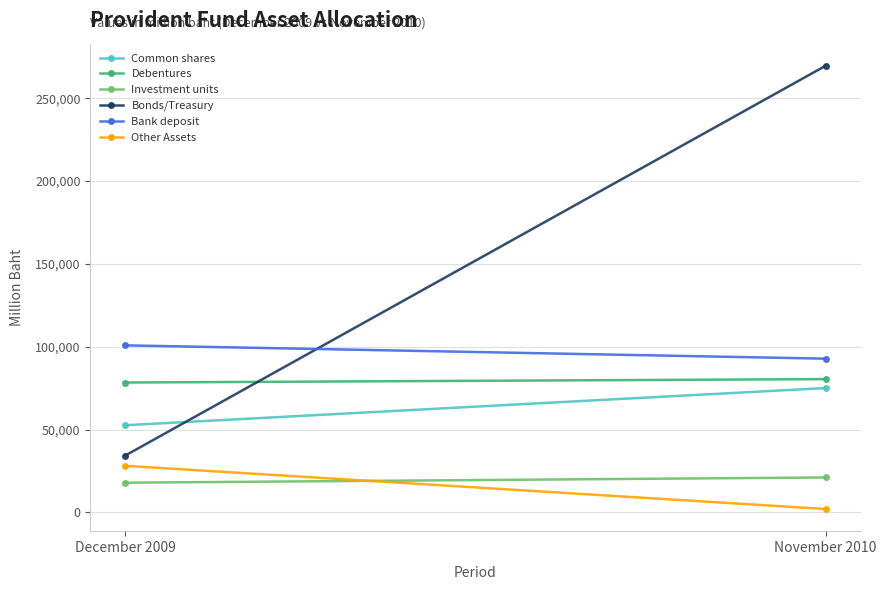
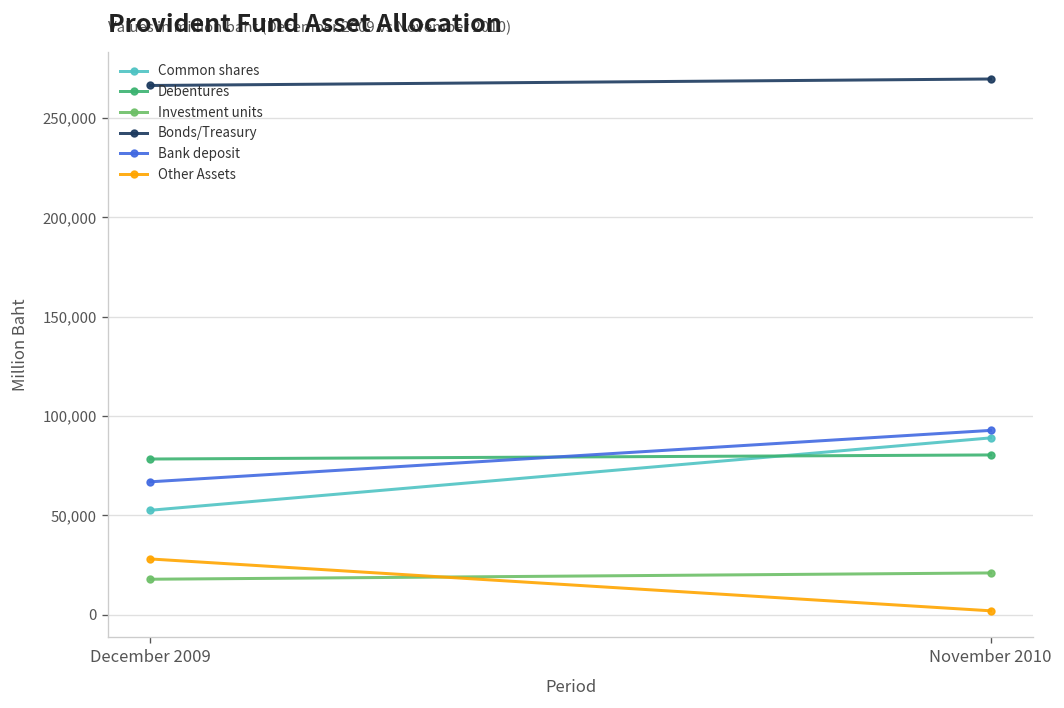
Bonds/Treasury, December 2009: 34,000 -> 266,000
Bank deposit, December 2009: 101,000 -> 67,000
Common shares, November 2010: 75,000 -> 89,000
